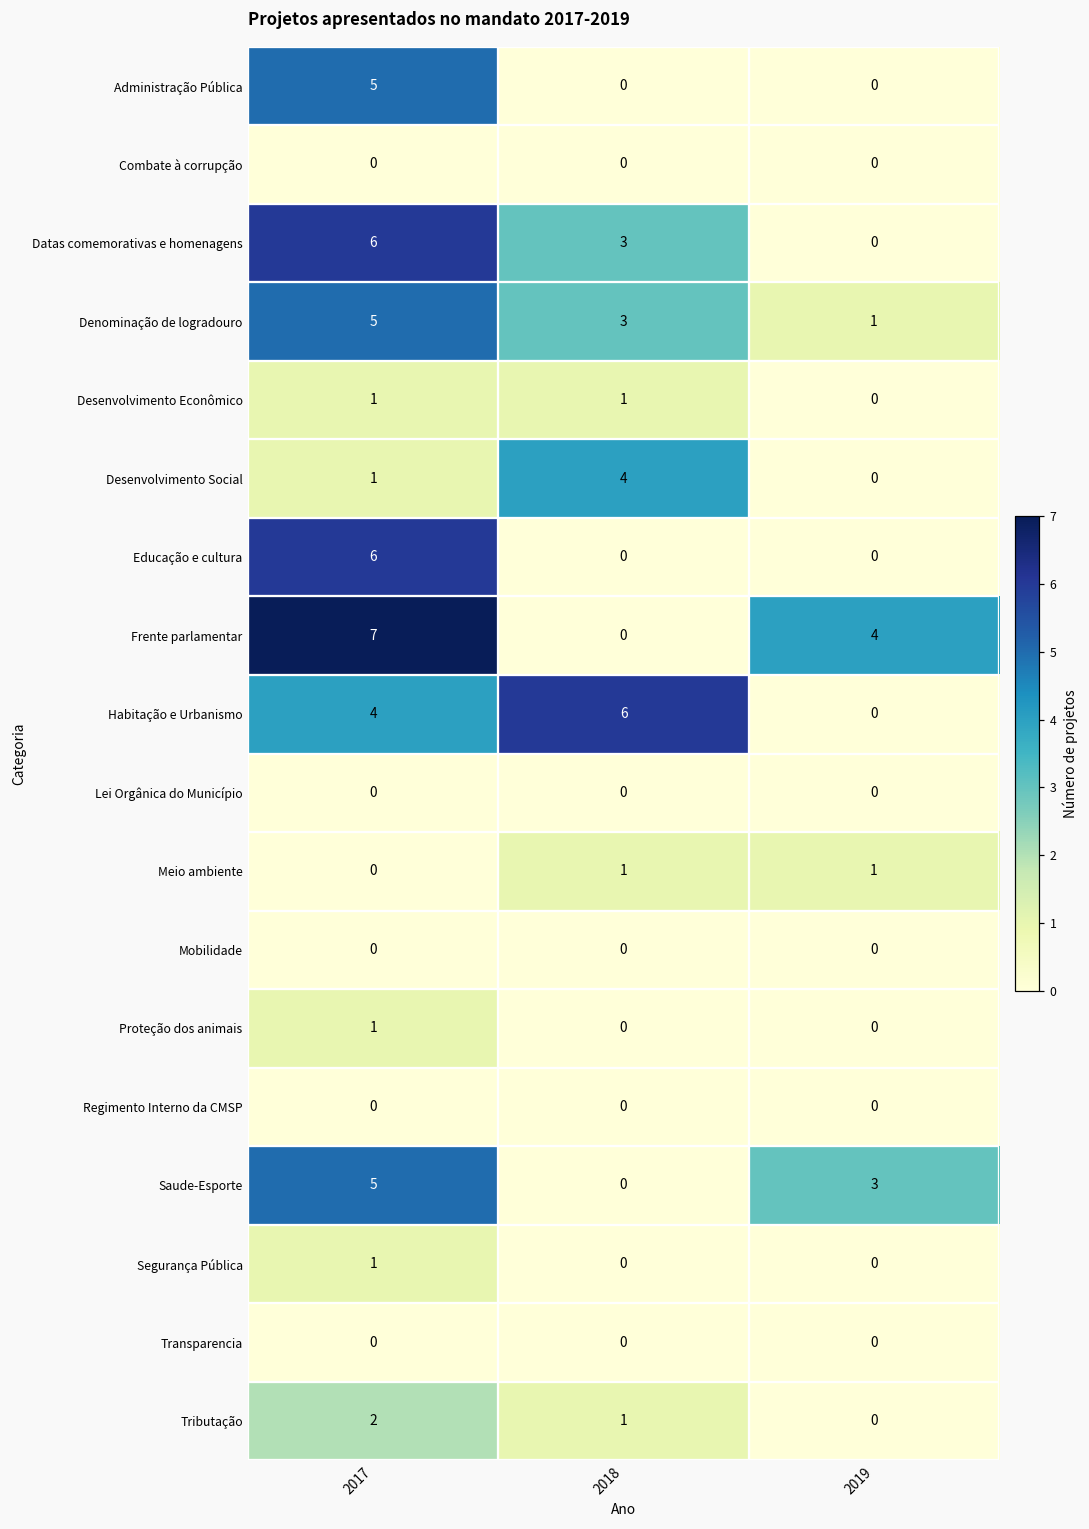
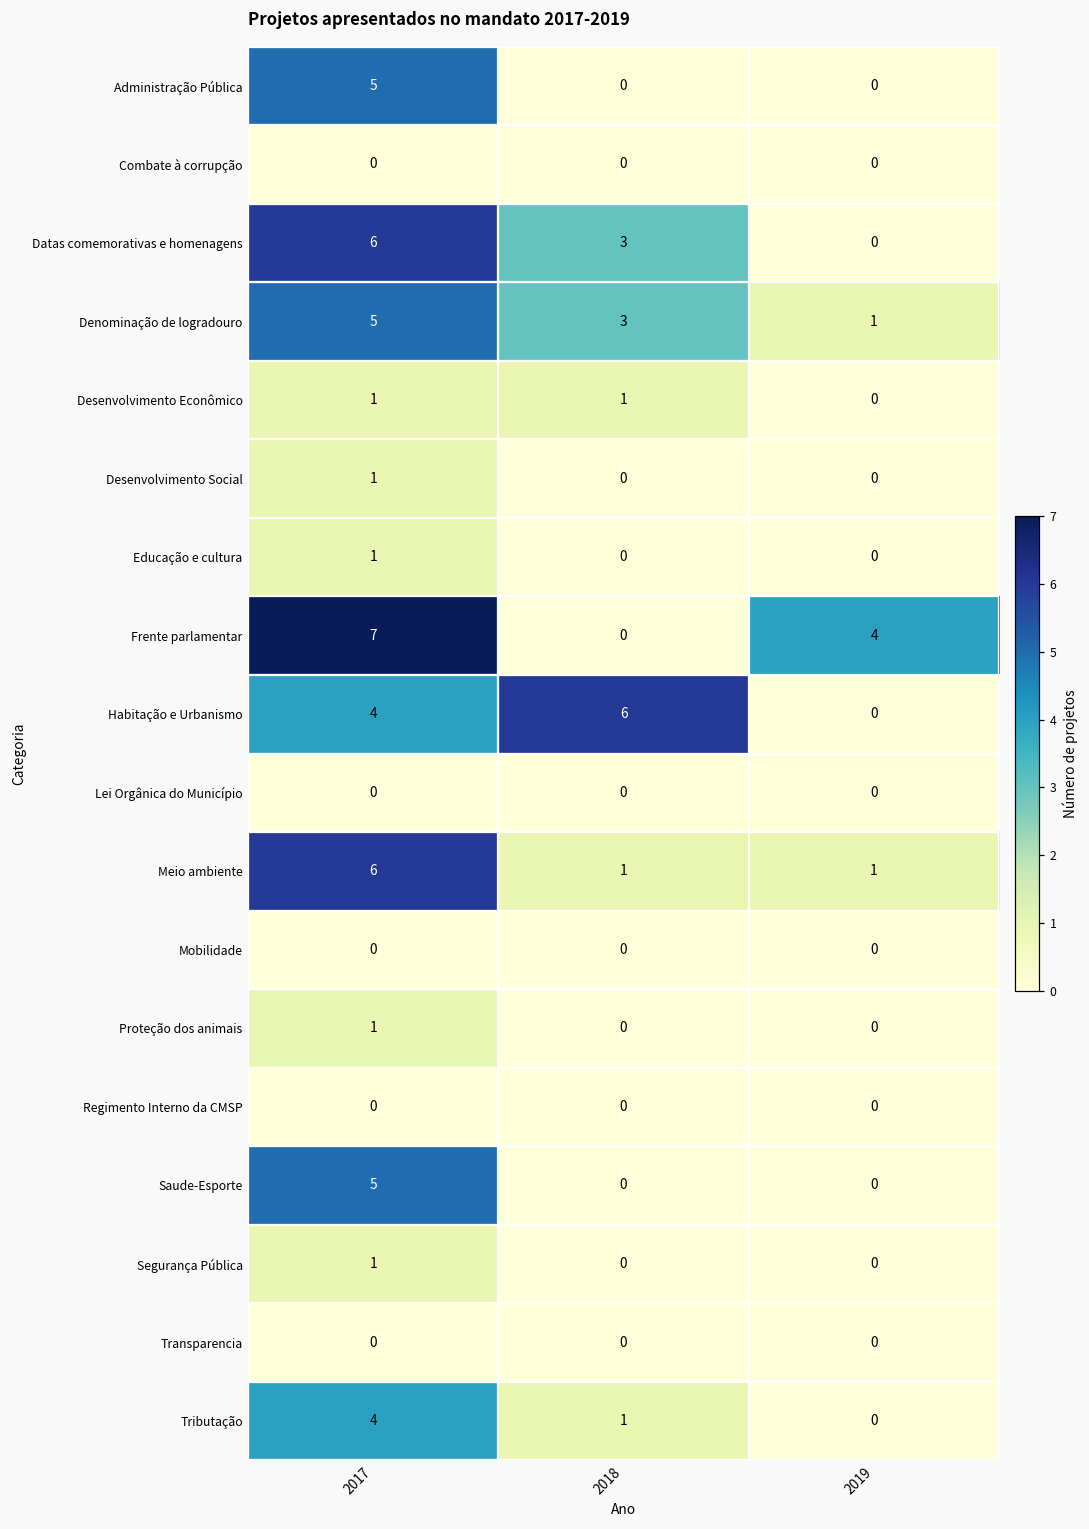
Desenvolvimento Social, 2018: 4 -> 0
Educação e cultura, 2017: 6 -> 1
Meio ambiente, 2017: 0 -> 6
Saude-Esporte, 2019: 3 -> 0
Tributação, 2017: 2 -> 4
